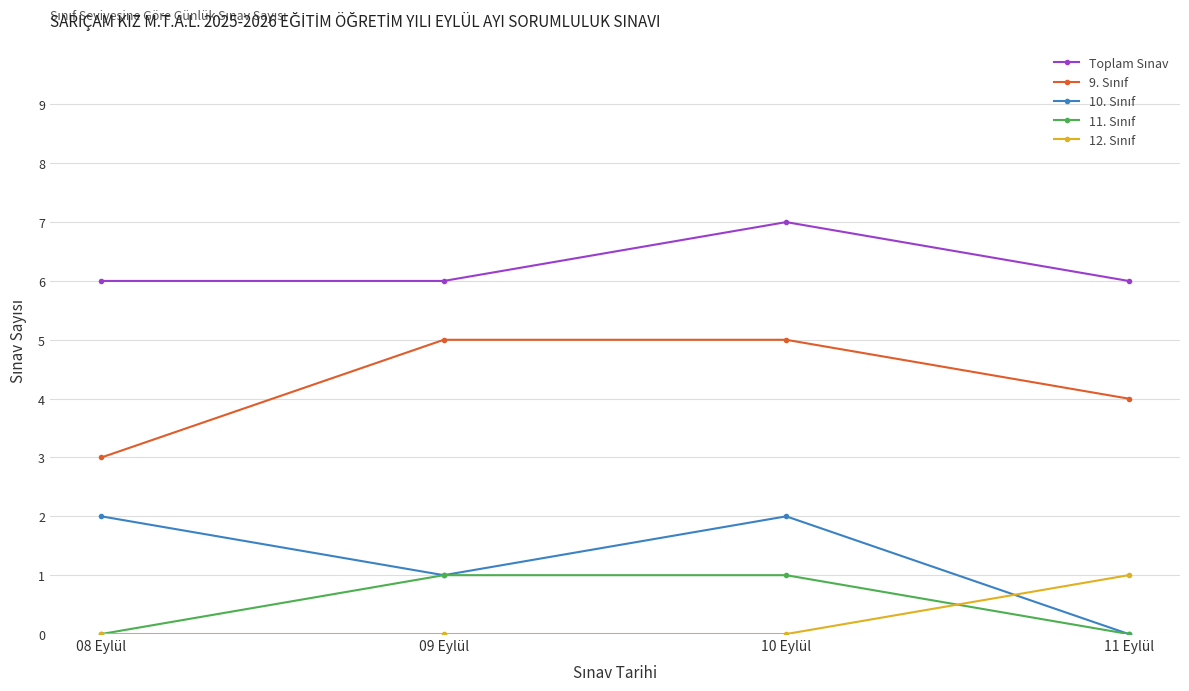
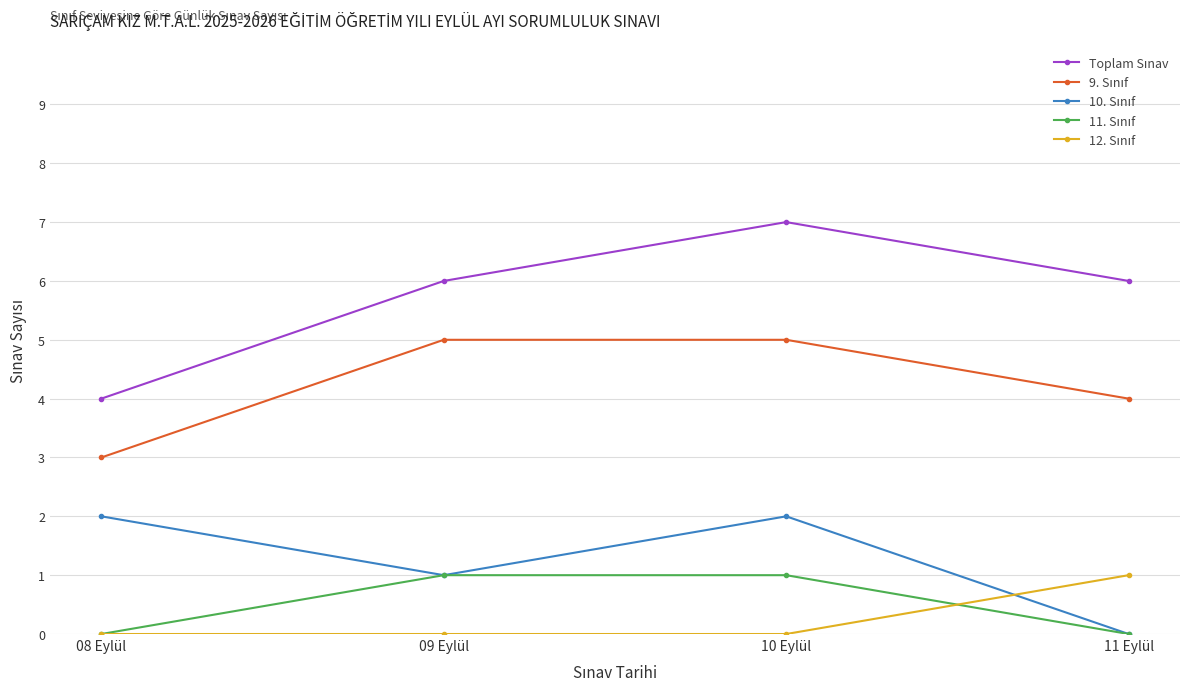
Toplam Sınav, 08 Eylül: 6 -> 4
